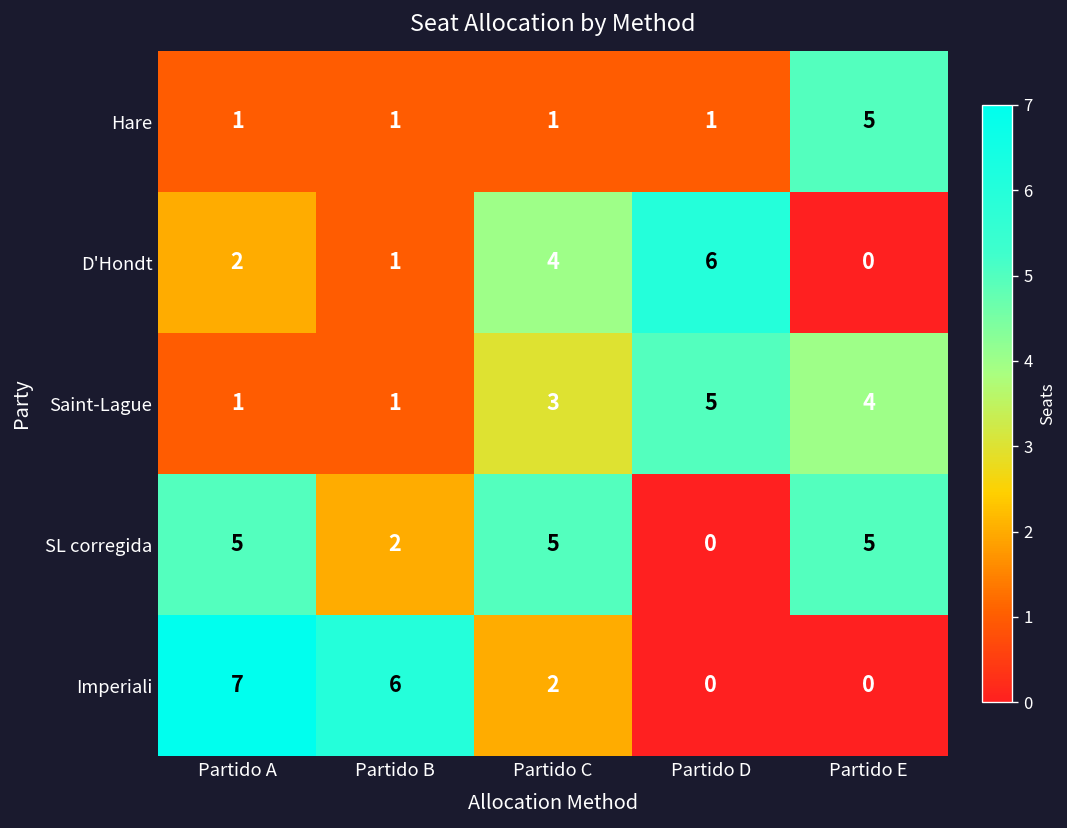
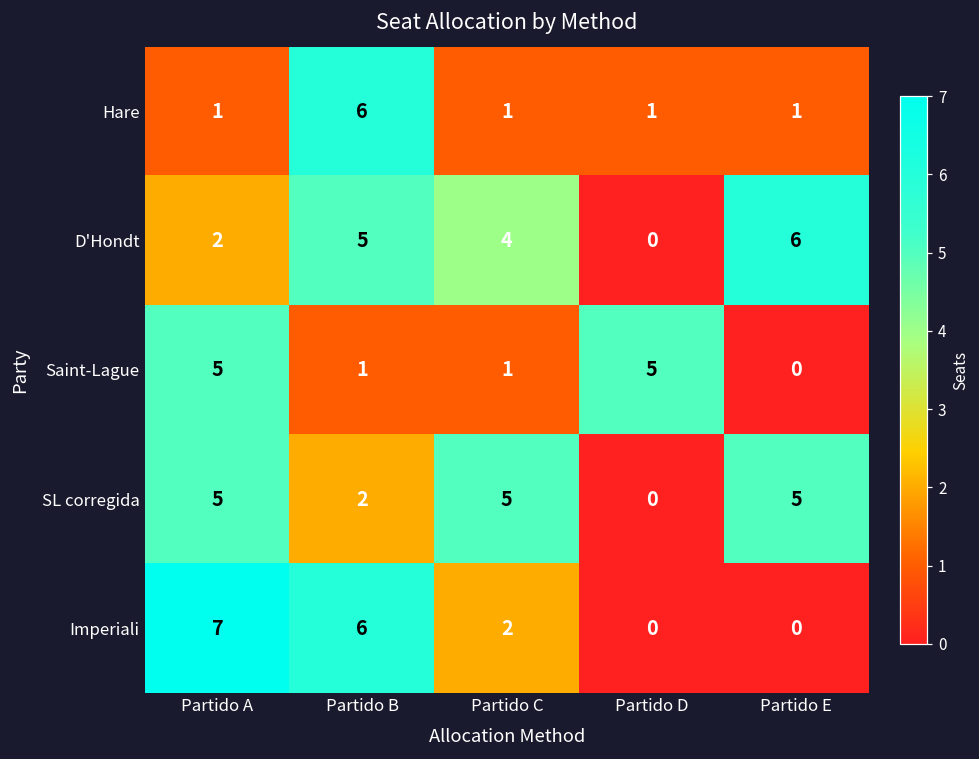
Hare, Partido B: 1 -> 6
Hare, Partido E: 5 -> 1
D'Hondt, Partido B: 1 -> 5
D'Hondt, Partido D: 6 -> 0
D'Hondt, Partido E: 0 -> 6
Saint-Lague, Partido A: 1 -> 5
Saint-Lague, Partido C: 3 -> 1
Saint-Lague, Partido E: 4 -> 0
